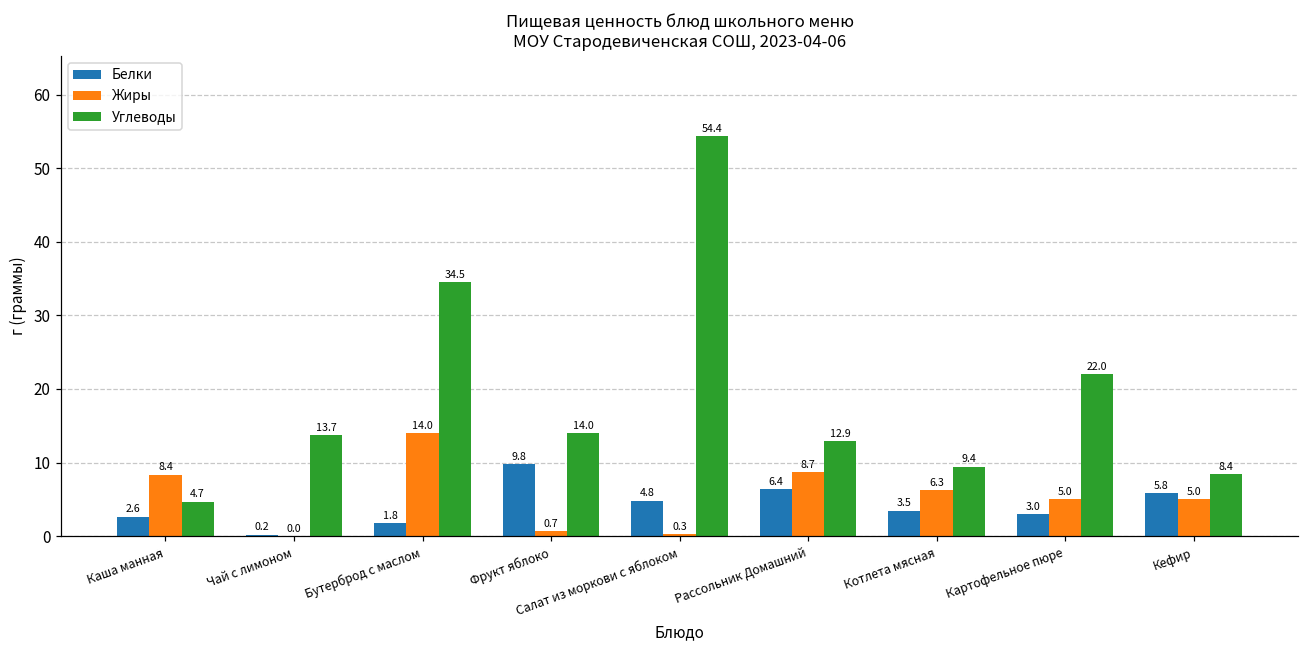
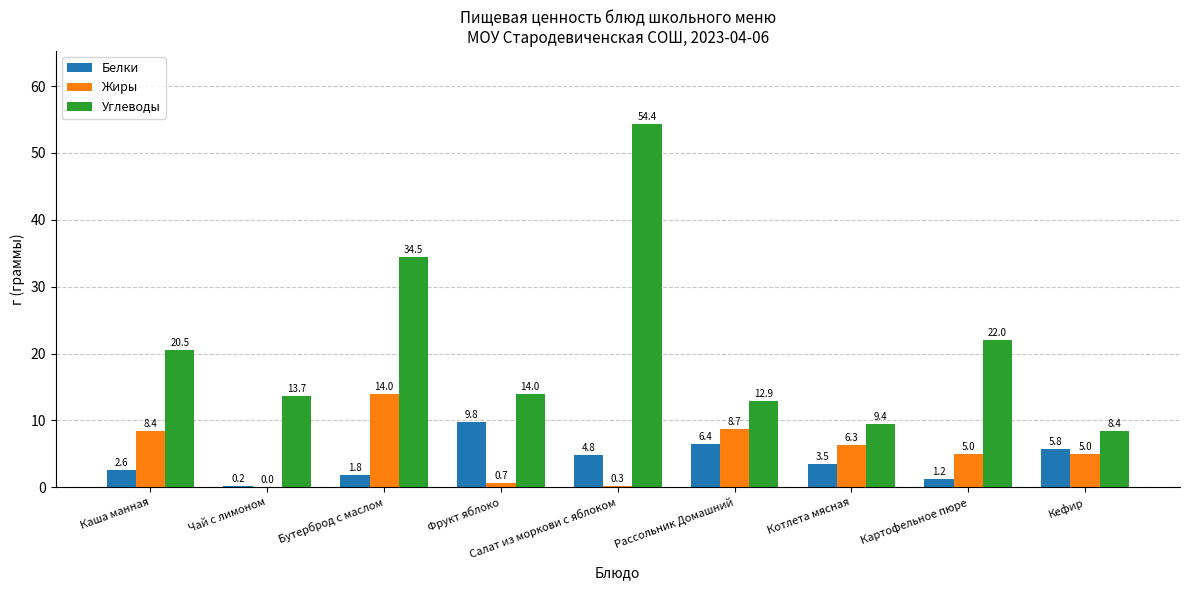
Углеводы, Каша манная: 4.7 -> 20.5
Белки, Картофельное пюре: 3.0 -> 1.2
